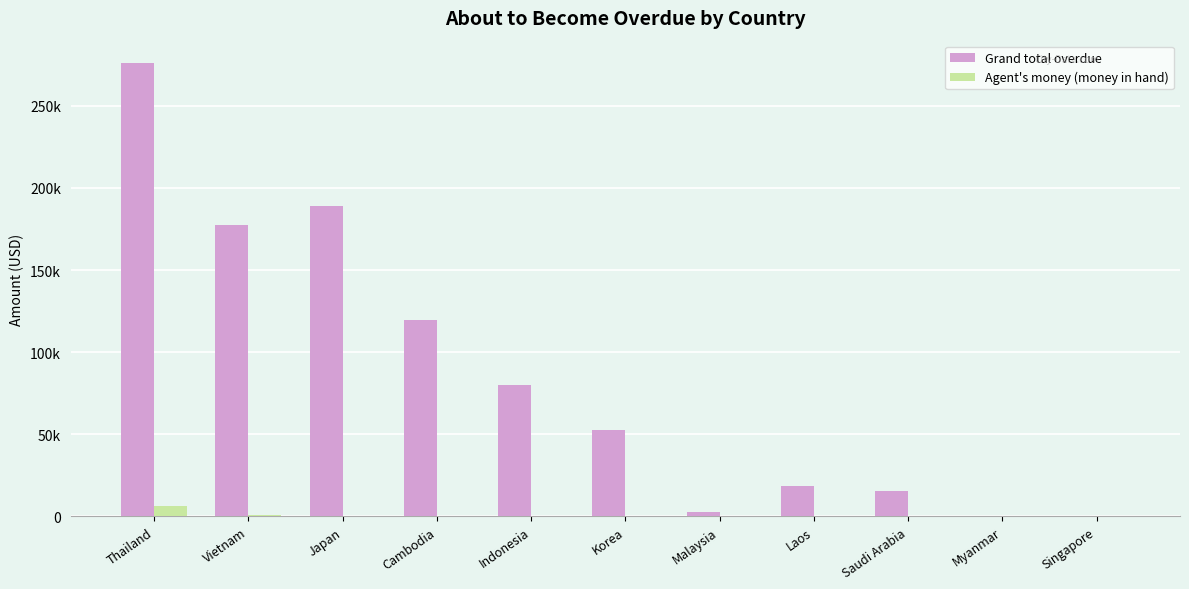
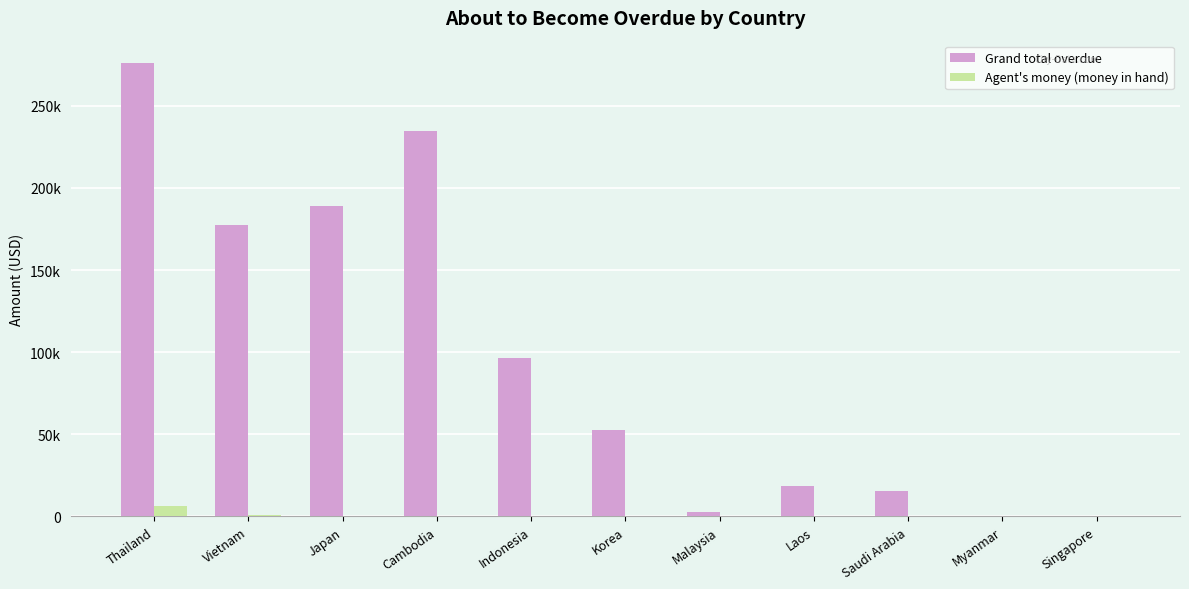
Grand total overdue, Cambodia: 119000 -> 234000
Grand total overdue, Indonesia: 80000 -> 96000
